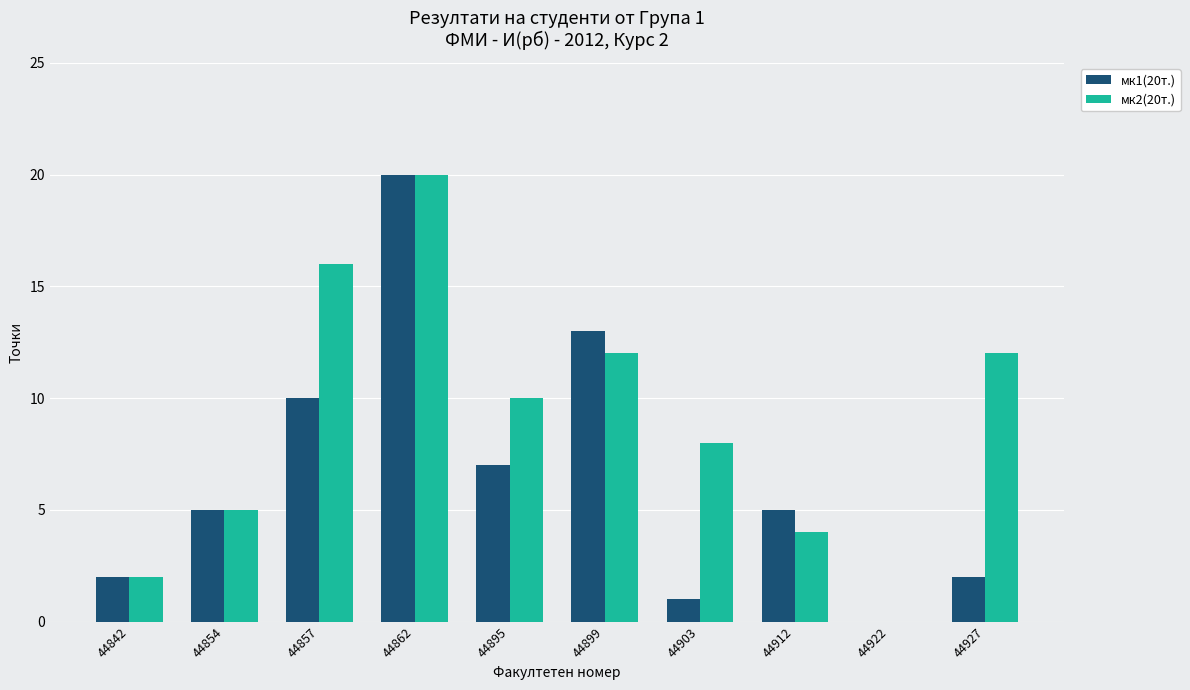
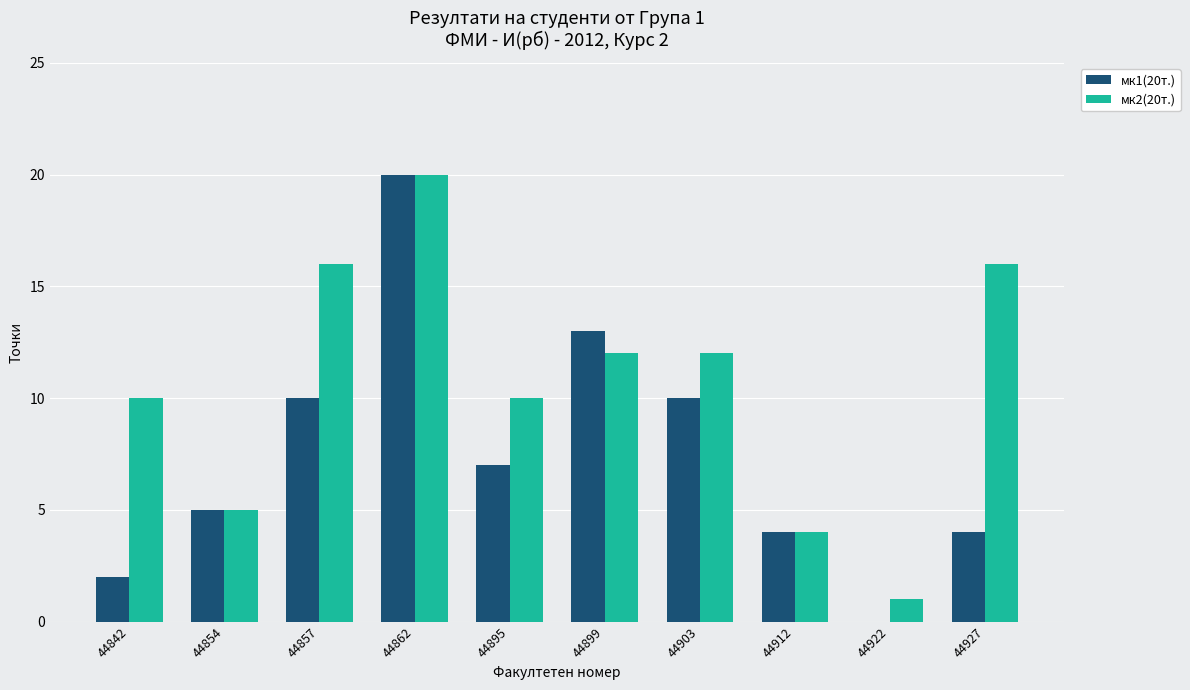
мк2(20т.), 44842: 2 -> 10
мк1(20т.), 44903: 1 -> 10
мк2(20т.), 44903: 8 -> 12
мк1(20т.), 44912: 5 -> 4
мк2(20т.), 44922: 0 -> 1
мк1(20т.), 44927: 2 -> 4
мк2(20т.), 44927: 12 -> 16
